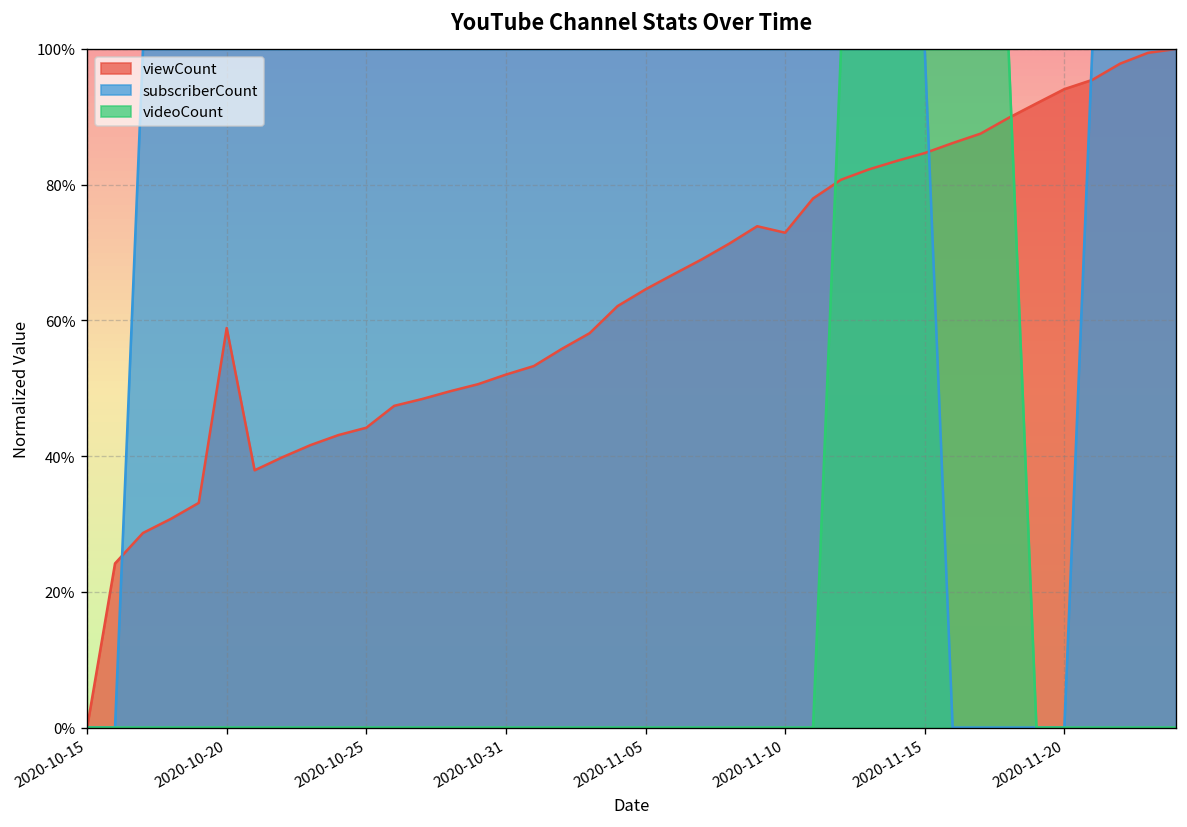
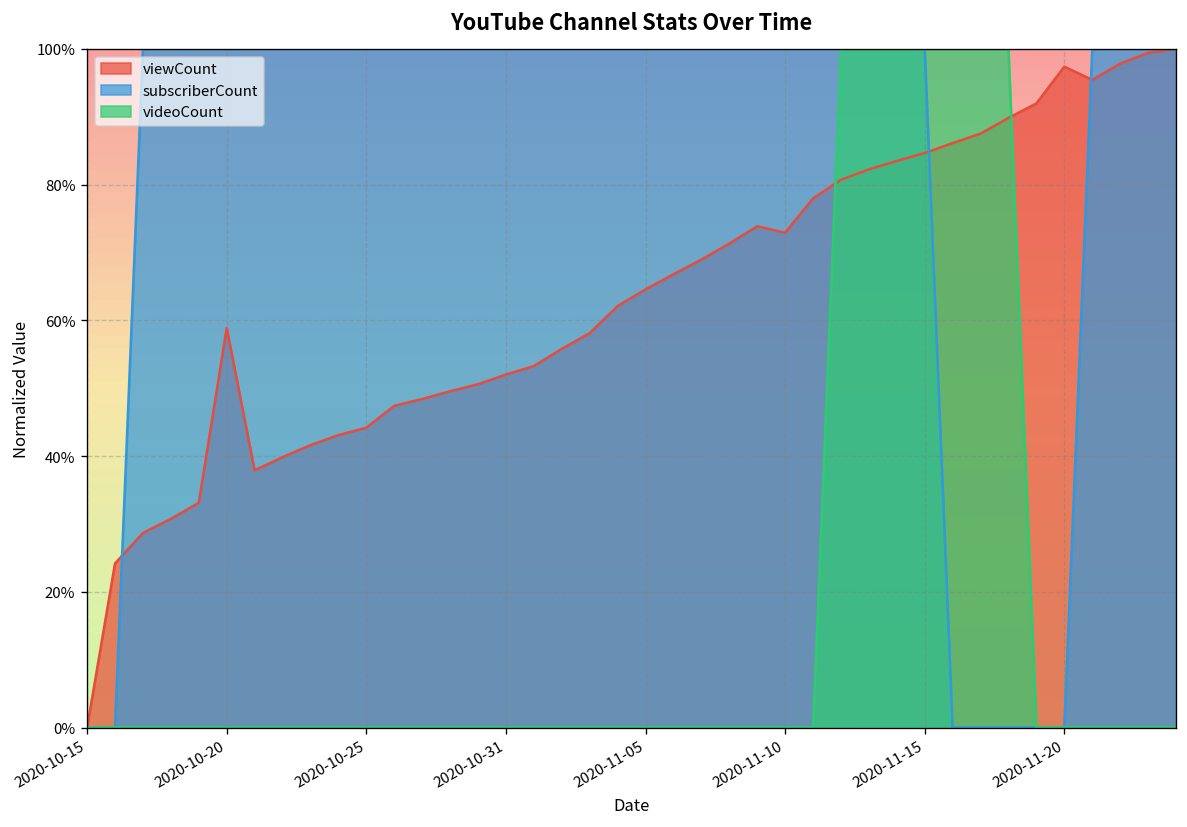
viewCount, 2020-11-20: 94% -> 97%
